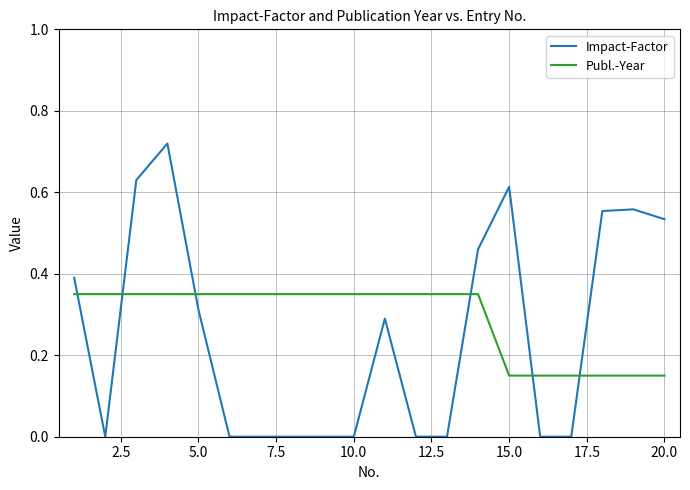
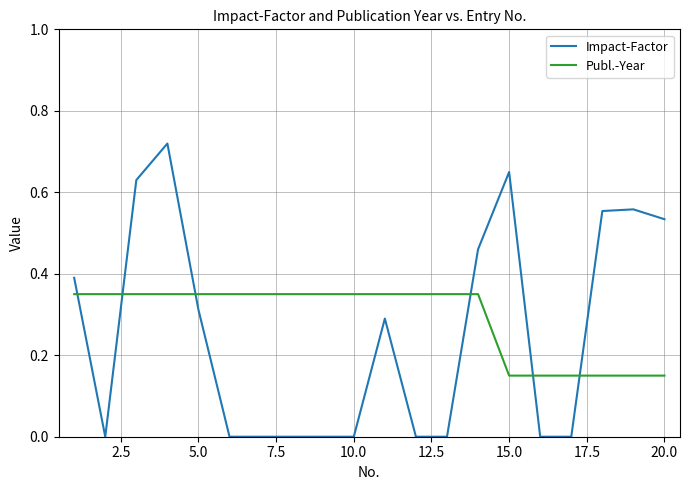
Impact-Factor, 15.0: 0.61 -> 0.65
